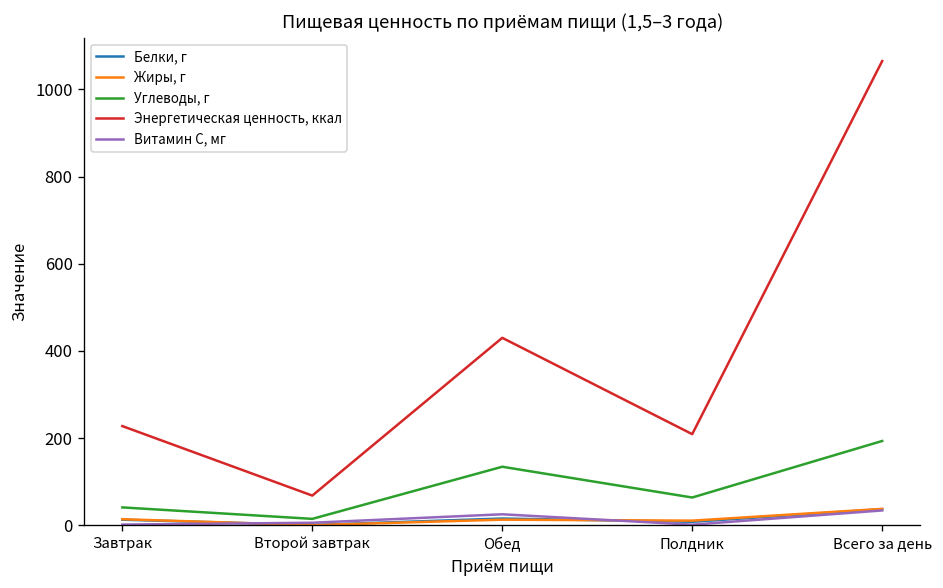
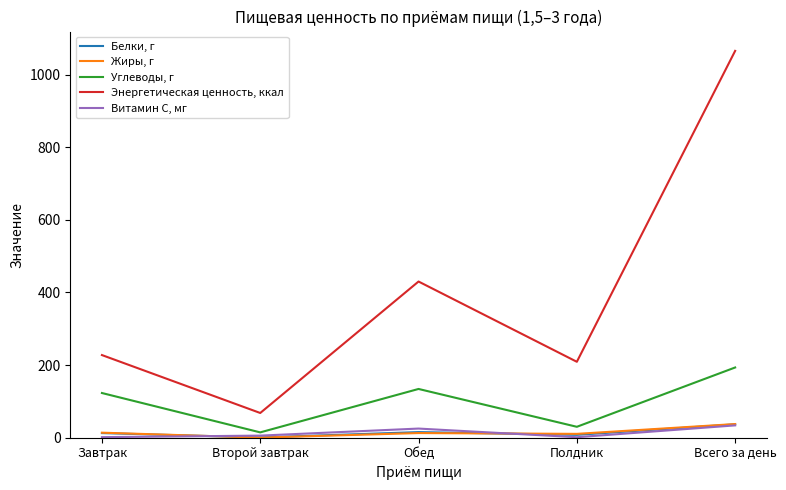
Углеводы, г, Завтрак: 40 -> 120
Углеводы, г, Полдник: 60 -> 30
